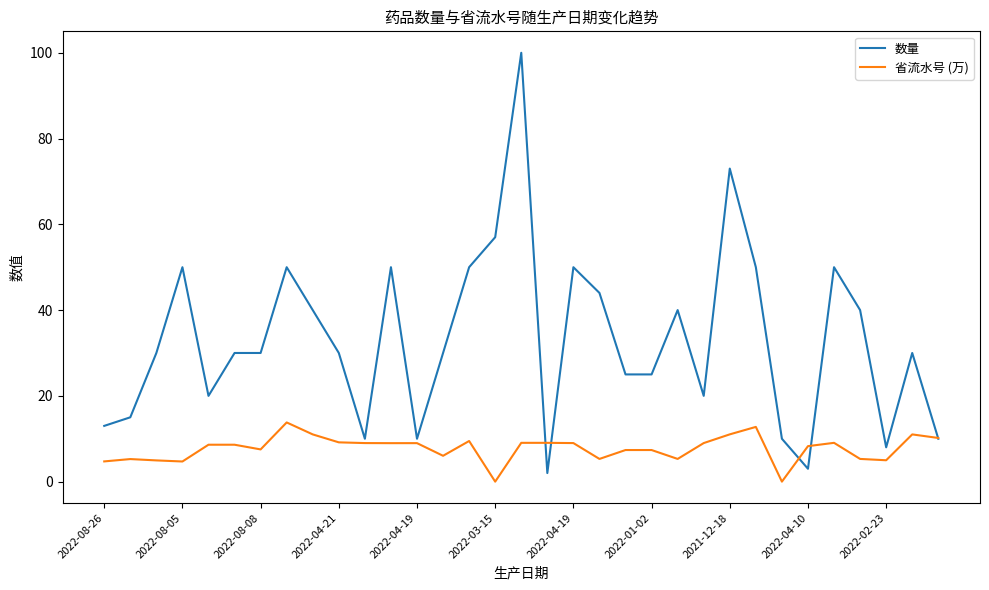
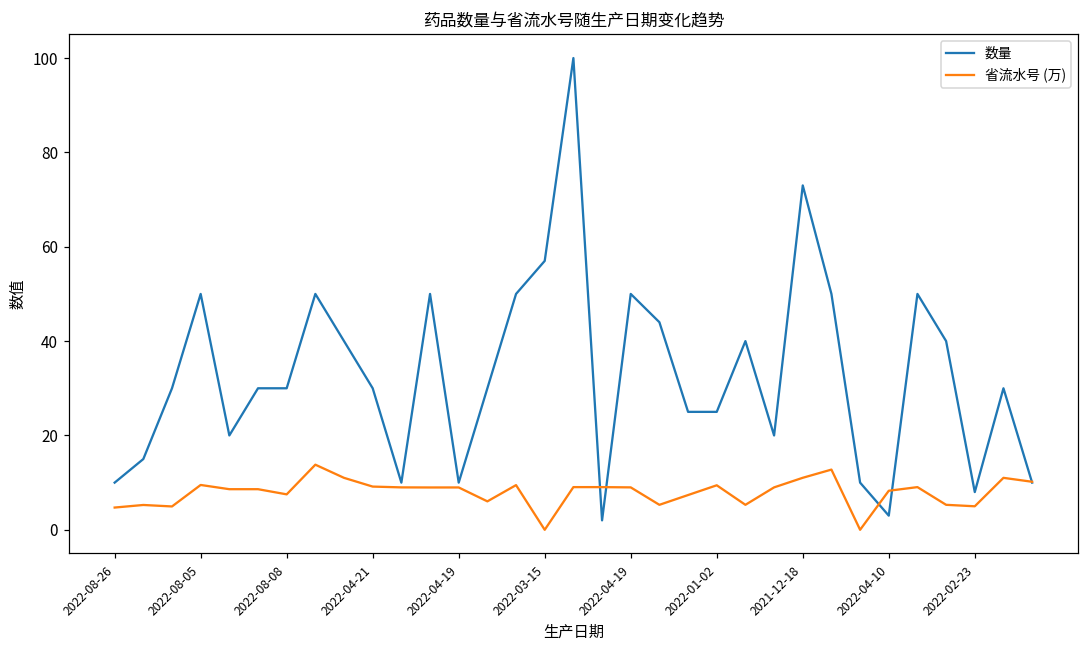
数量, 2022-08-26: 13 -> 10
省流水号 (万), 2022-08-05: 5 -> 10
省流水号 (万), 2022-01-02: 7 -> 9
